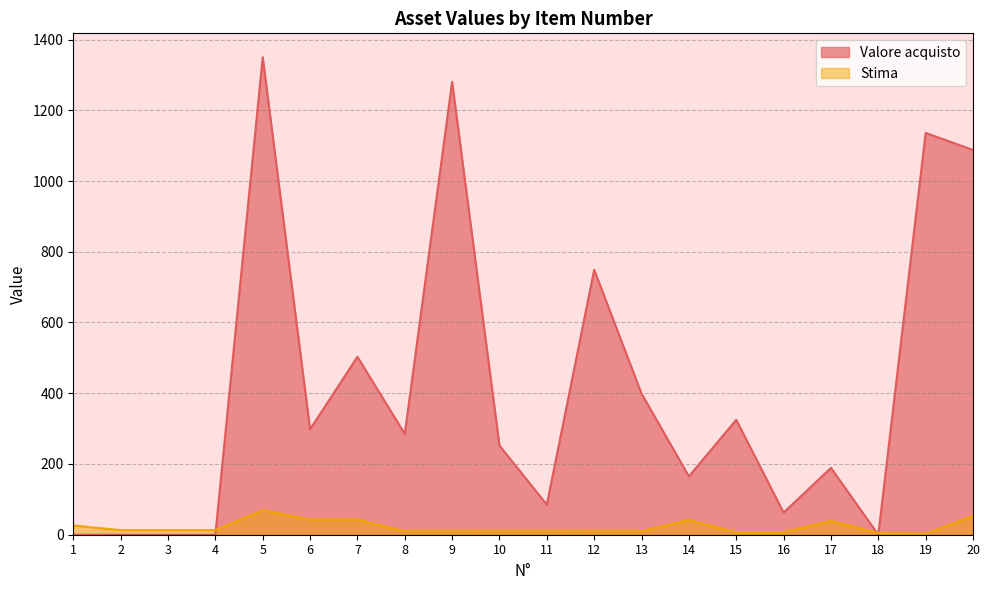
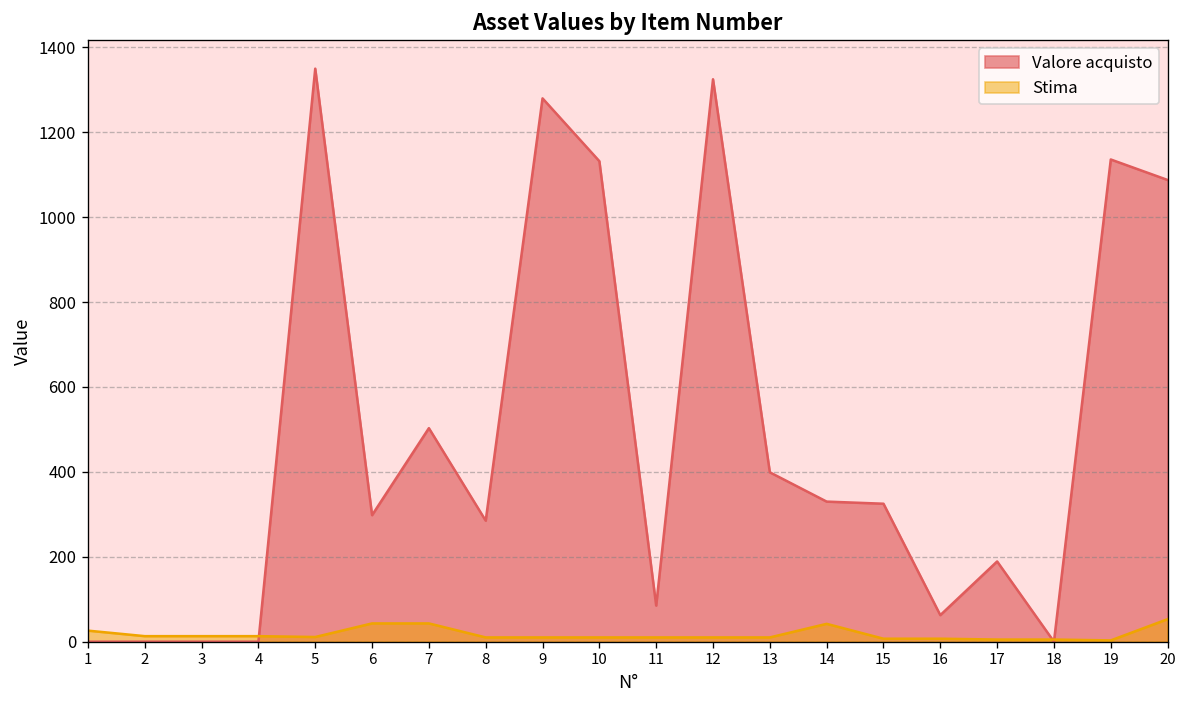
Stima, 5: 70 -> 10
Valore acquisto, 10: 250 -> 1130
Valore acquisto, 12: 750 -> 1330
Valore acquisto, 14: 170 -> 330
Stima, 17: 40 -> 10
